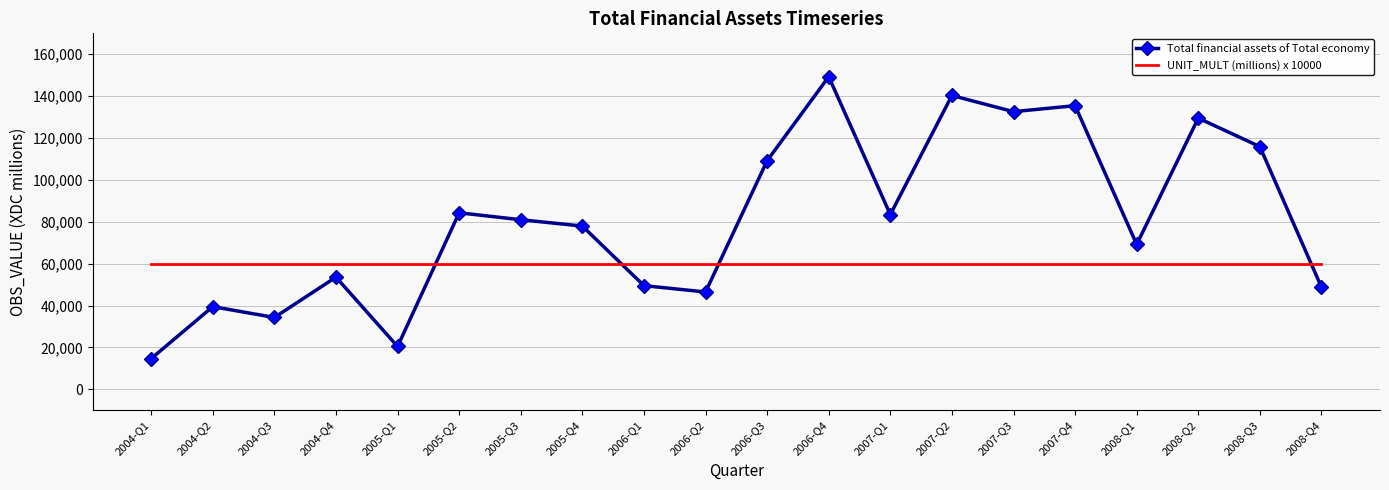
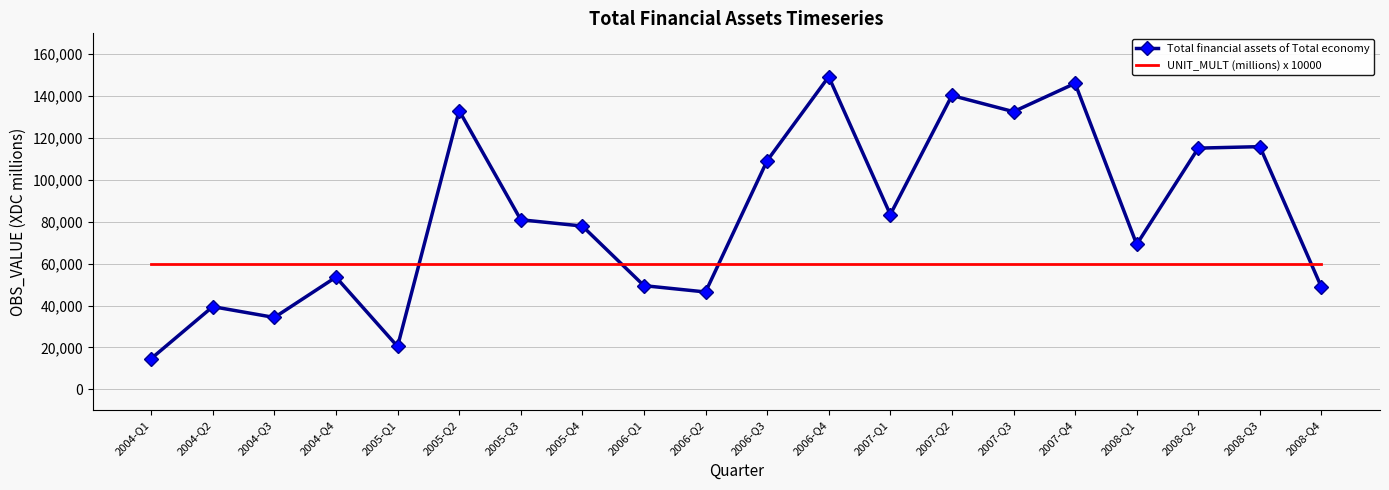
Total financial assets of Total economy, 2005-Q2: 84,000 -> 133,000
Total financial assets of Total economy, 2007-Q4: 135,000 -> 146,000
Total financial assets of Total economy, 2008-Q2: 130,000 -> 115,000
